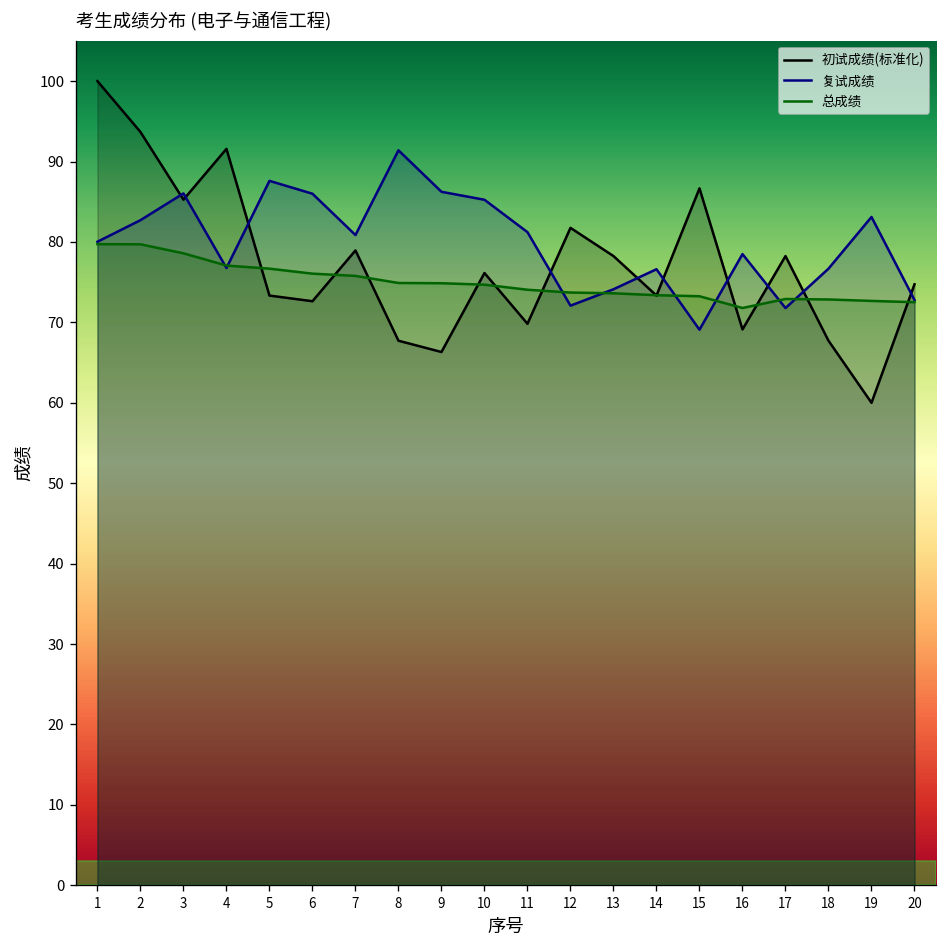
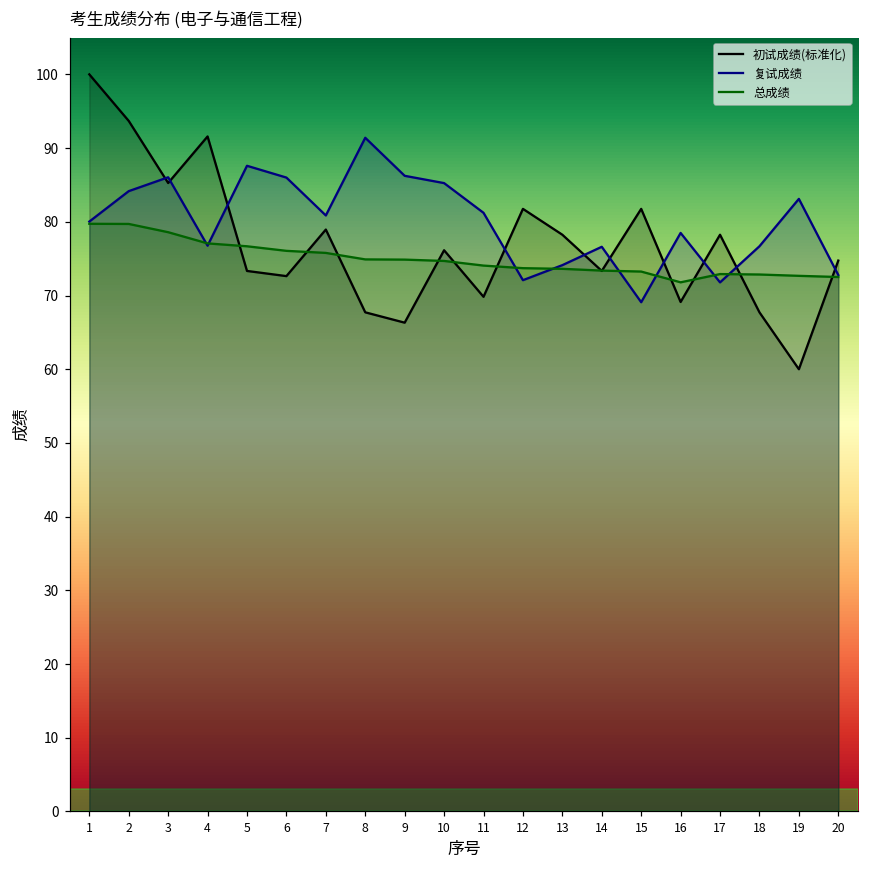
复试成绩, 2: 83 -> 84
初试成绩(标准化), 15: 87 -> 82
